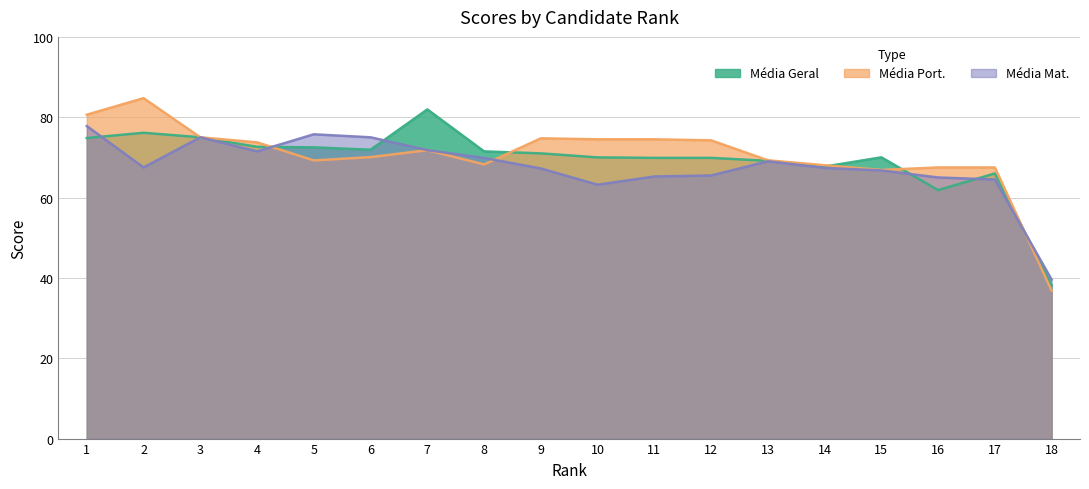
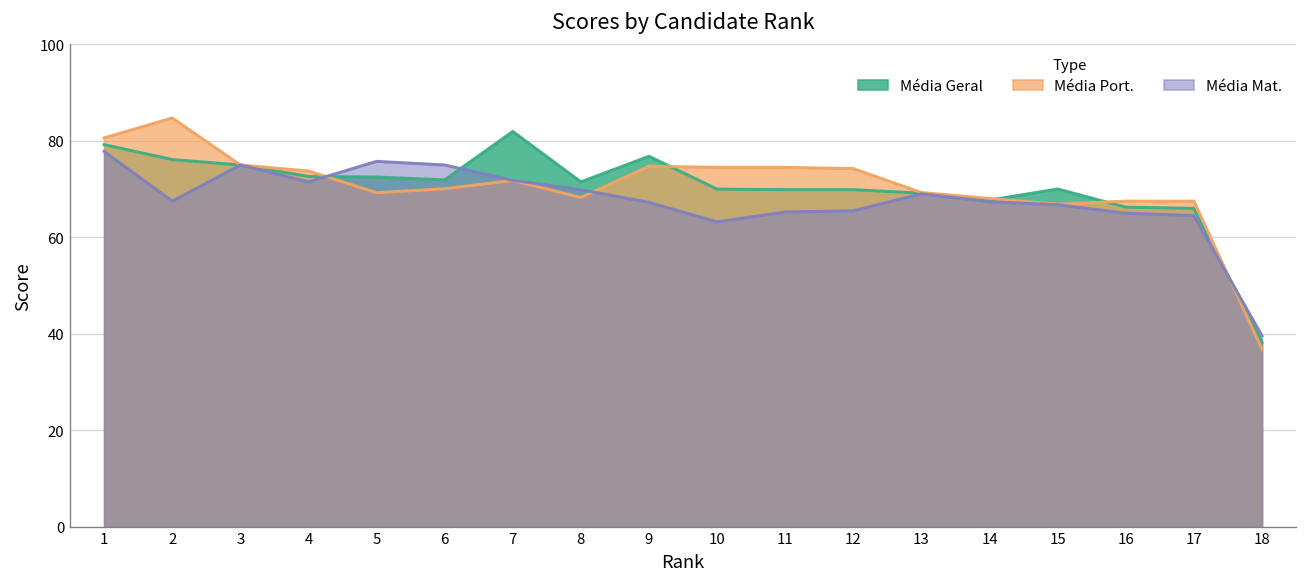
Média Geral, 1: 75 -> 79
Média Geral, 9: 71 -> 77
Média Geral, 16: 62 -> 66
